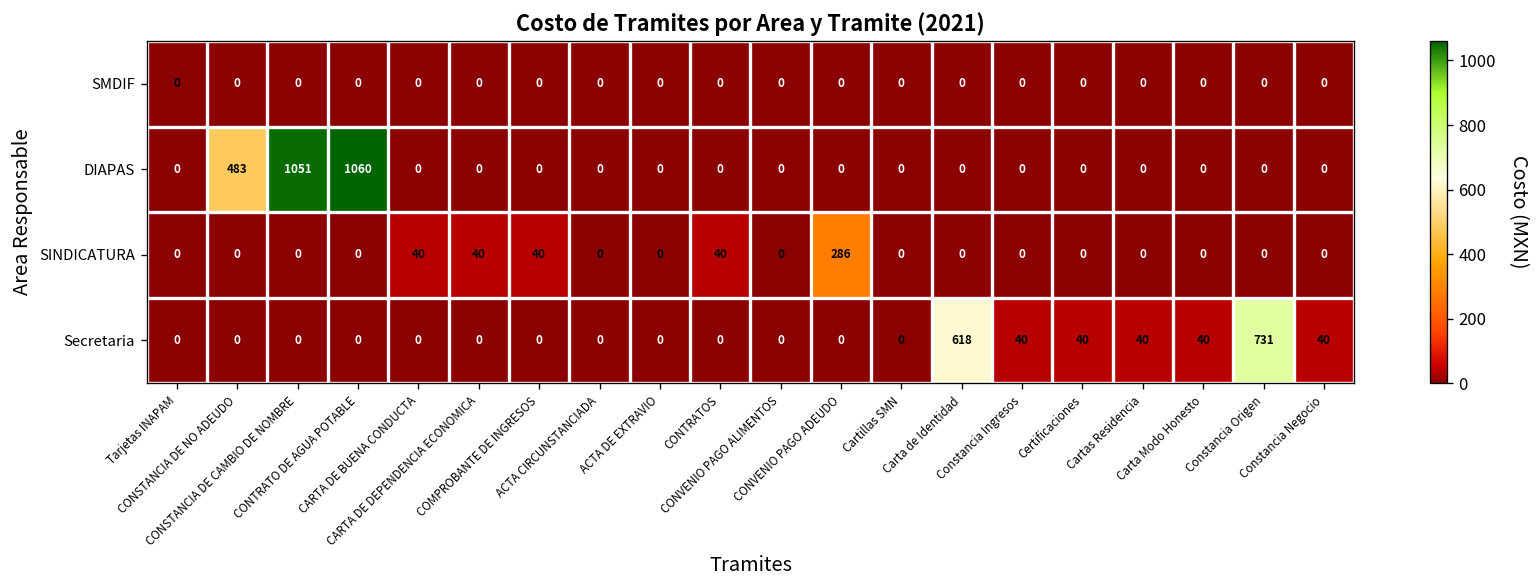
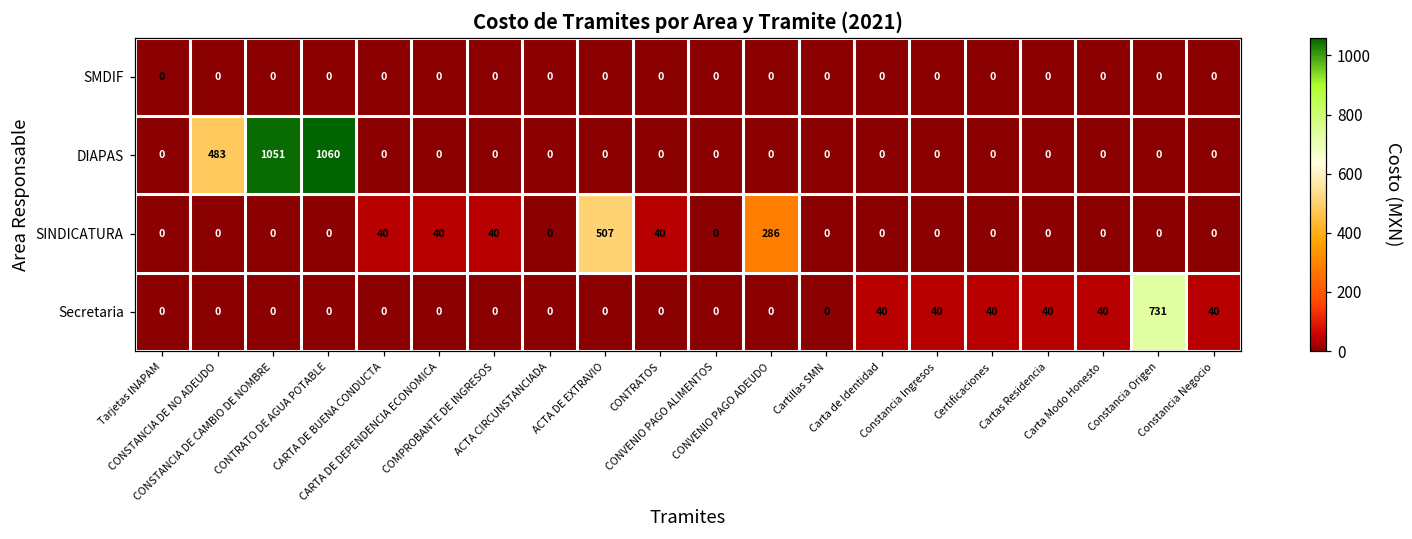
SINDICATURA, ACTA DE EXTRAVIO: 0 -> 507
Secretaria, Carta de Identidad: 618 -> 40
